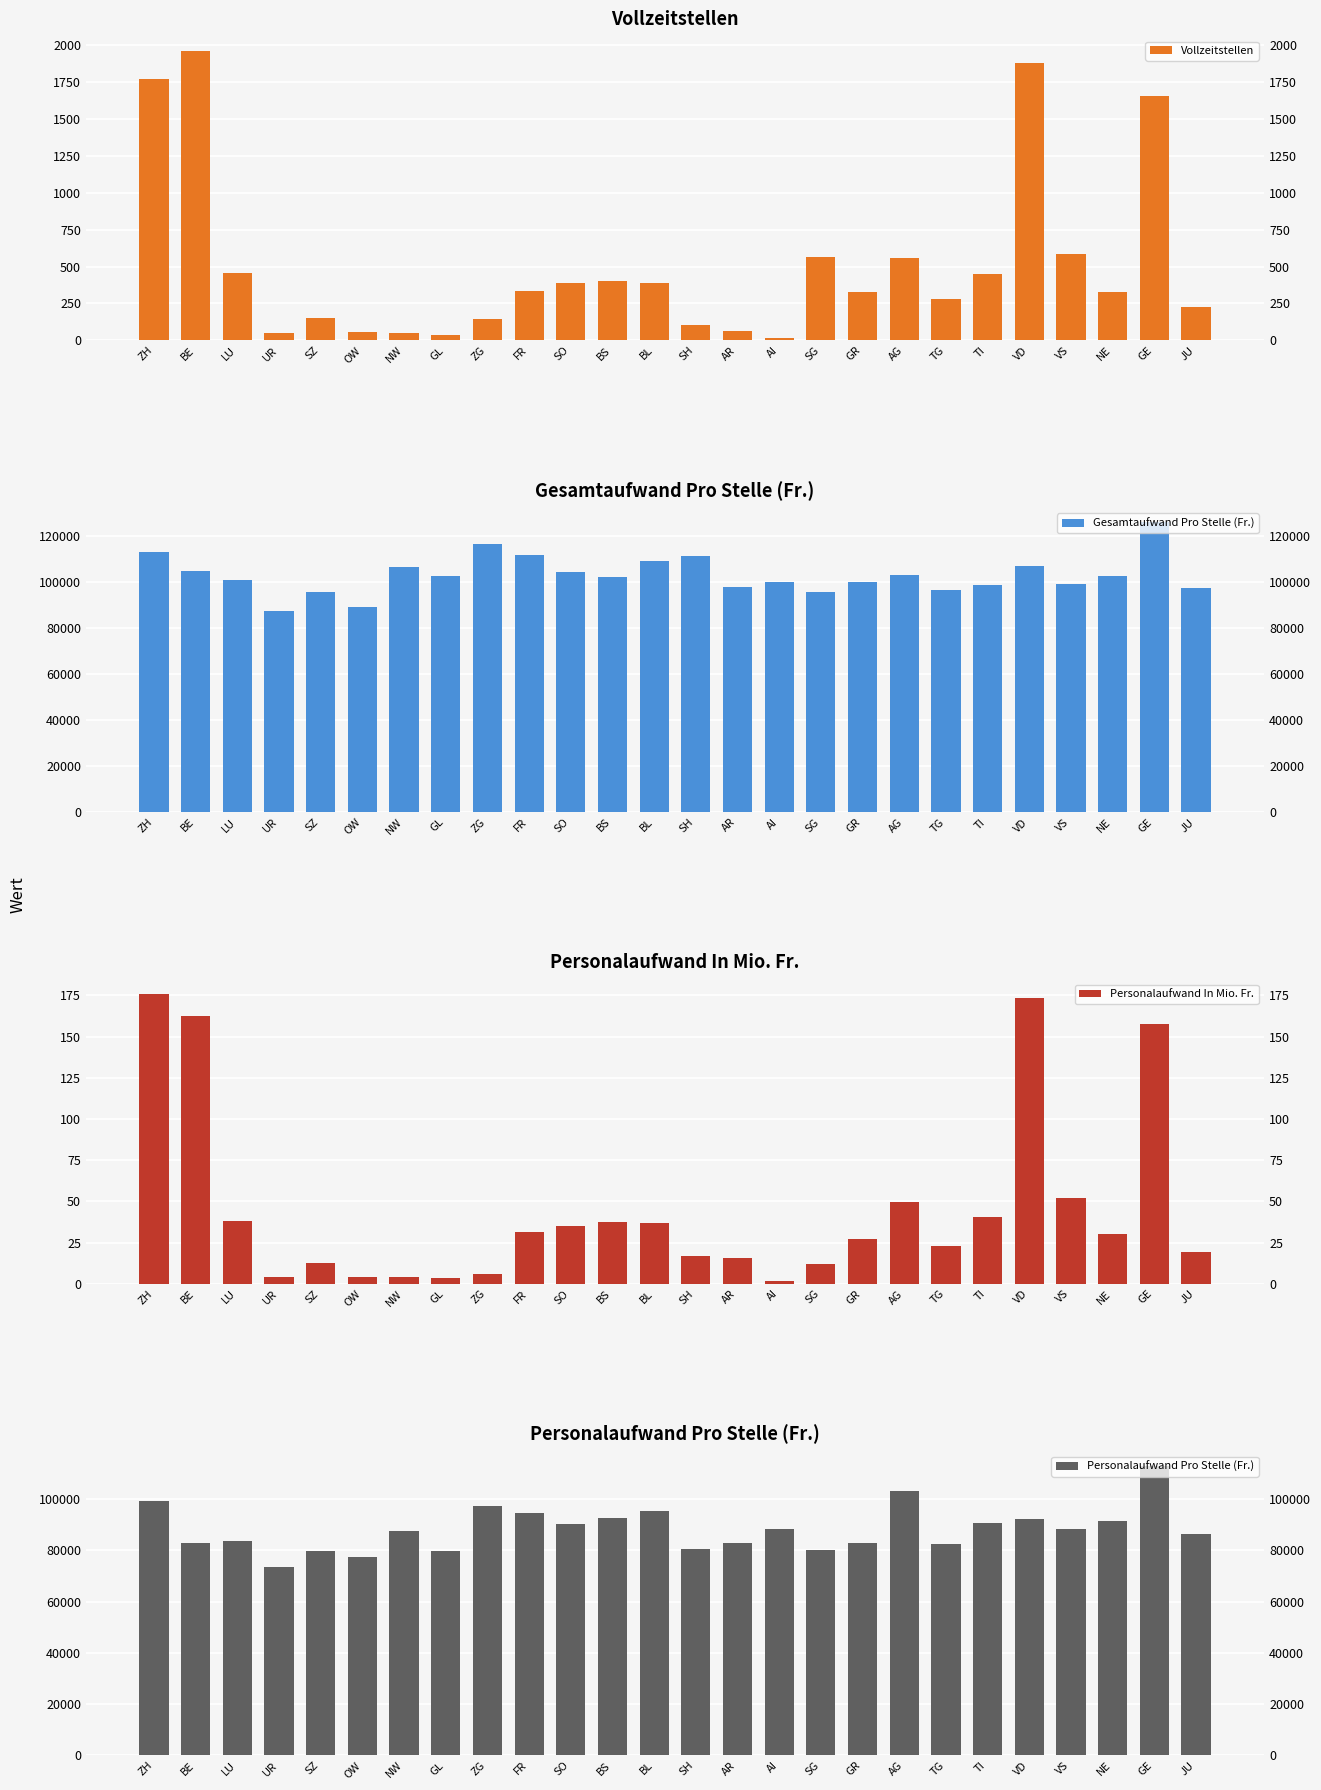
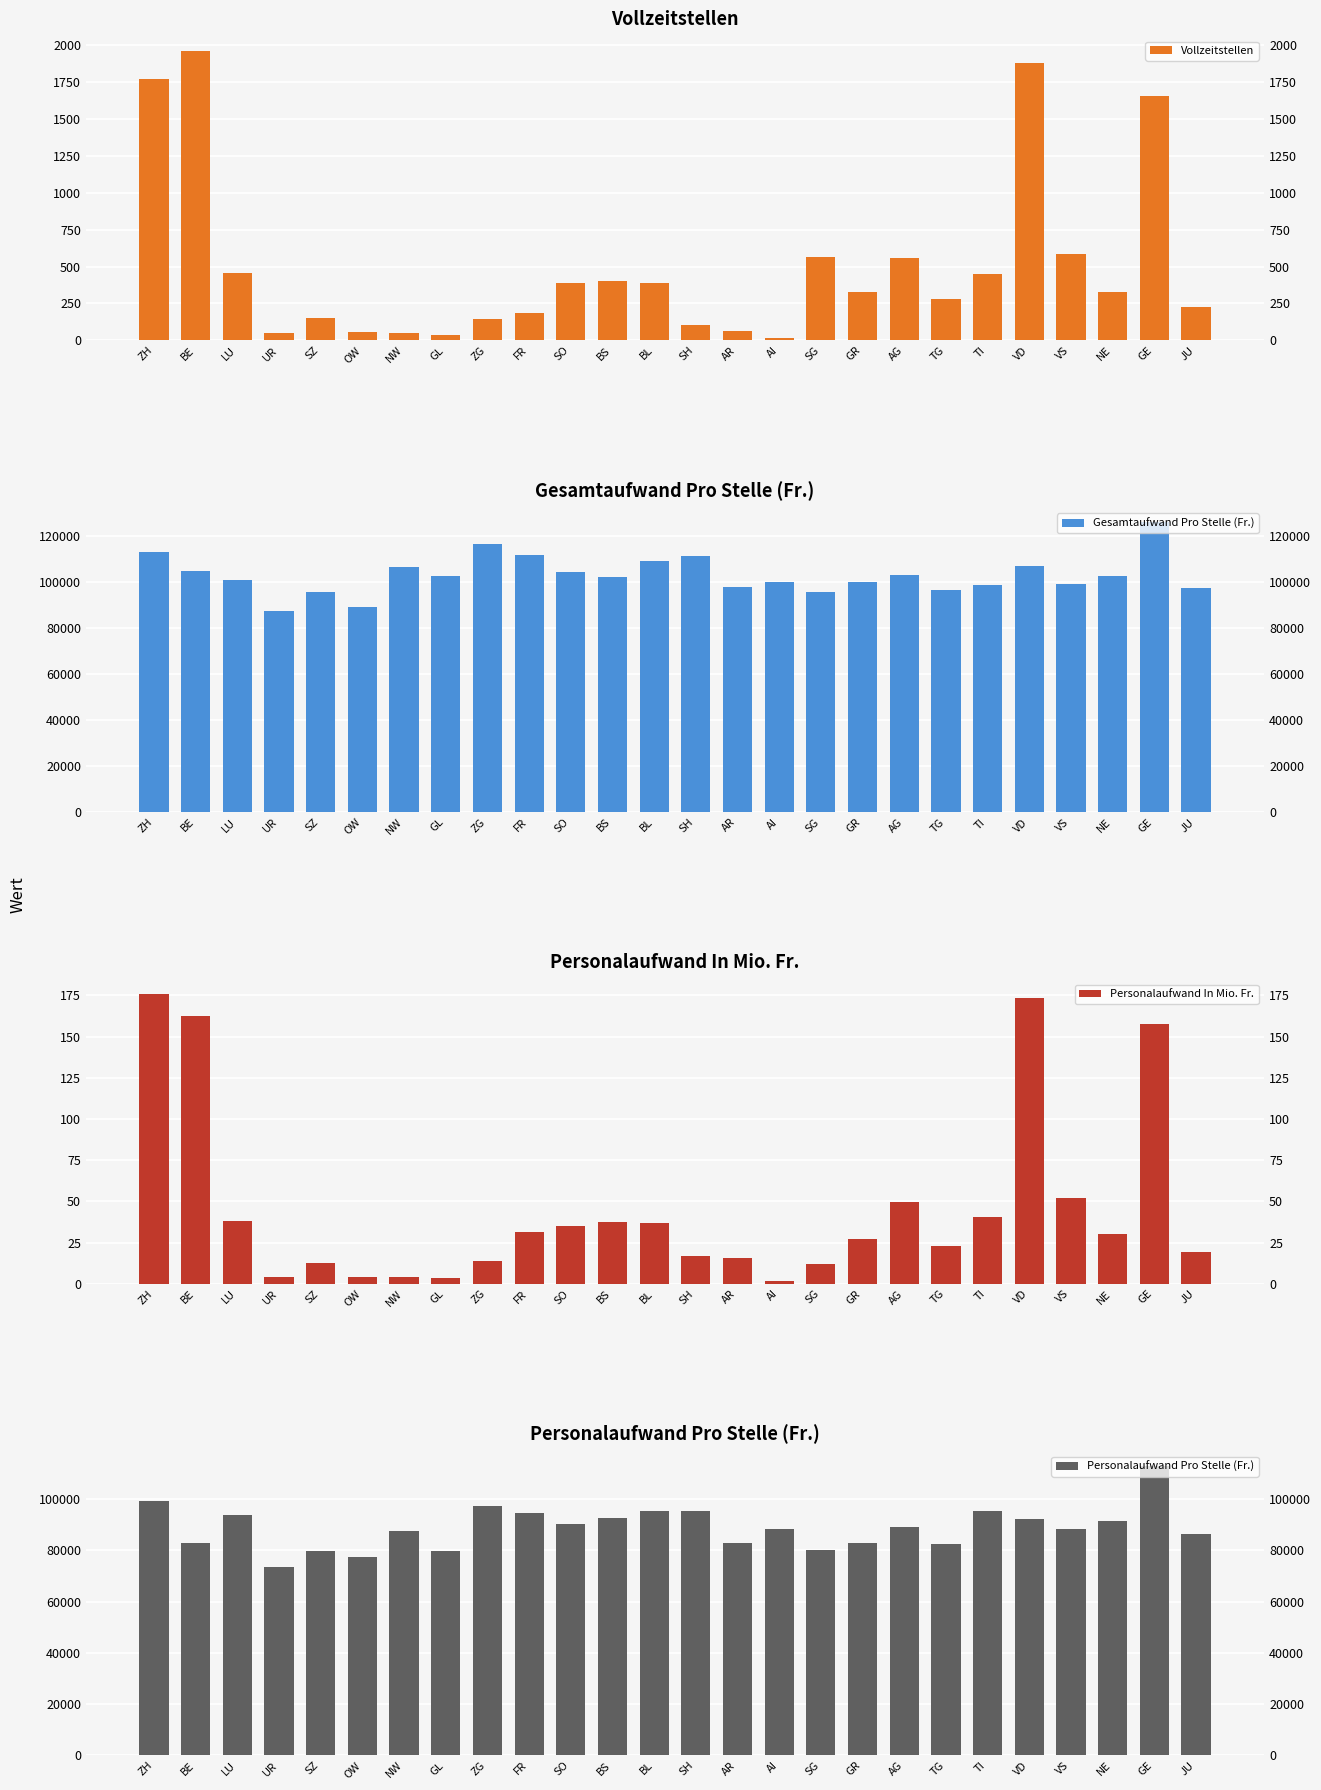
Vollzeitstellen, FR: 330 -> 190
Personalaufwand In Mio. Fr., ZG: 6 -> 14
Personalaufwand Pro Stelle (Fr.), LU: 83000 -> 94000
Personalaufwand Pro Stelle (Fr.), SH: 80000 -> 95000
Personalaufwand Pro Stelle (Fr.), AG: 103000 -> 89000
Personalaufwand Pro Stelle (Fr.), TI: 91000 -> 95000
